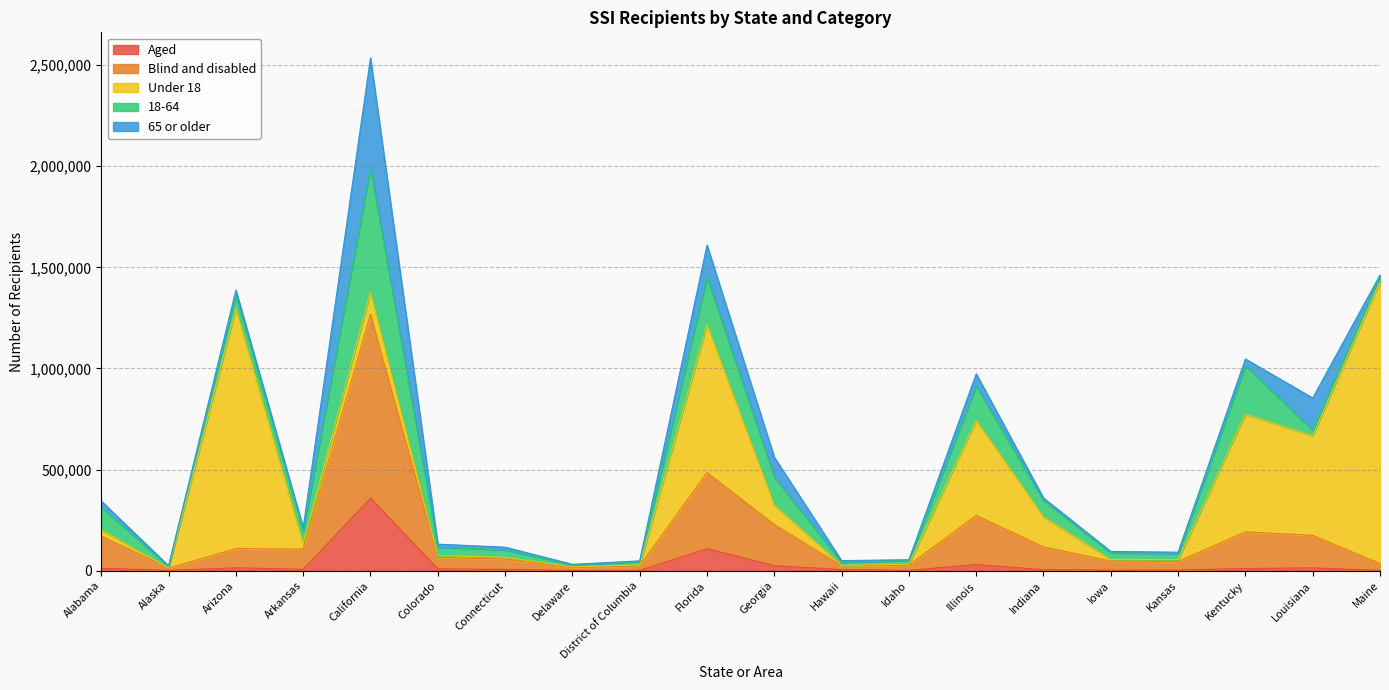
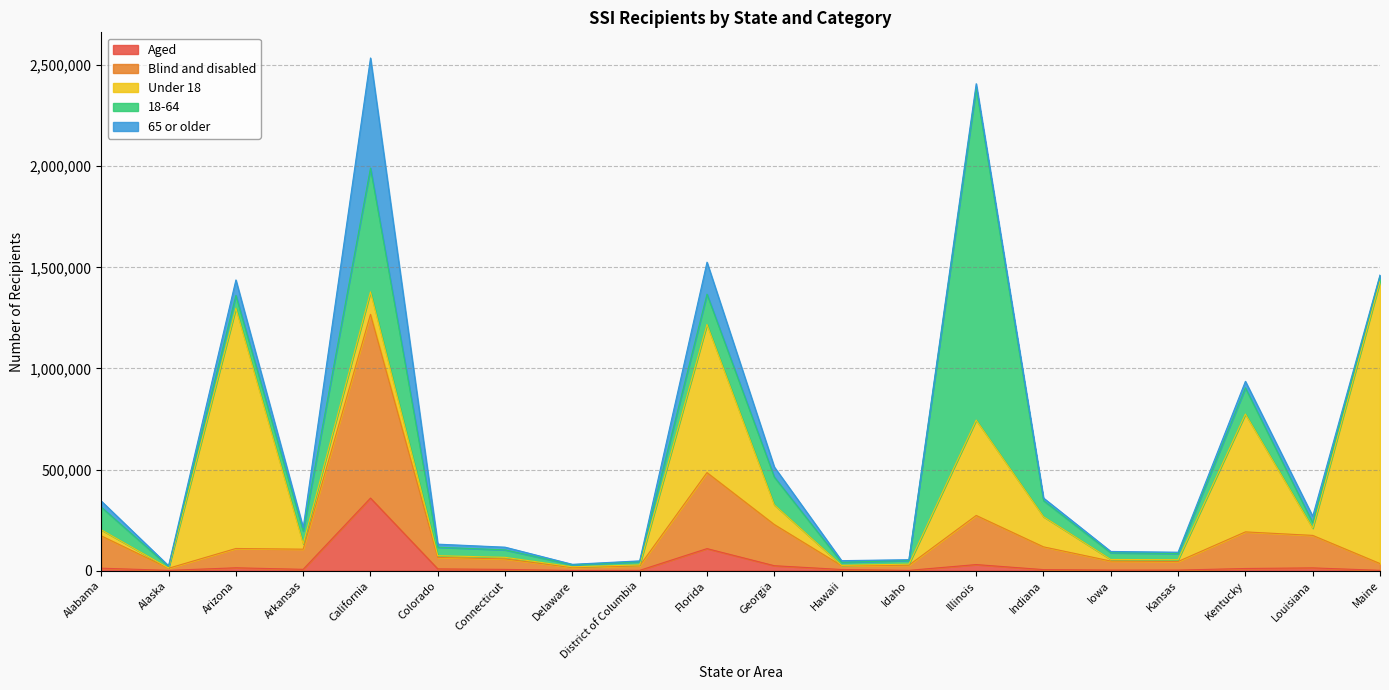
65 or older, Arizona: 30,000 -> 80,000
18-64, Florida: 230,000 -> 150,000
65 or older, Georgia: 100,000 -> 50,000
18-64, Illinois: 170,000 -> 1,640,000
65 or older, Illinois: 60,000 -> 20,000
18-64, Kentucky: 240,000 -> 130,000
Under 18, Louisiana: 490,000 -> 40,000
65 or older, Louisiana: 160,000 -> 30,000
